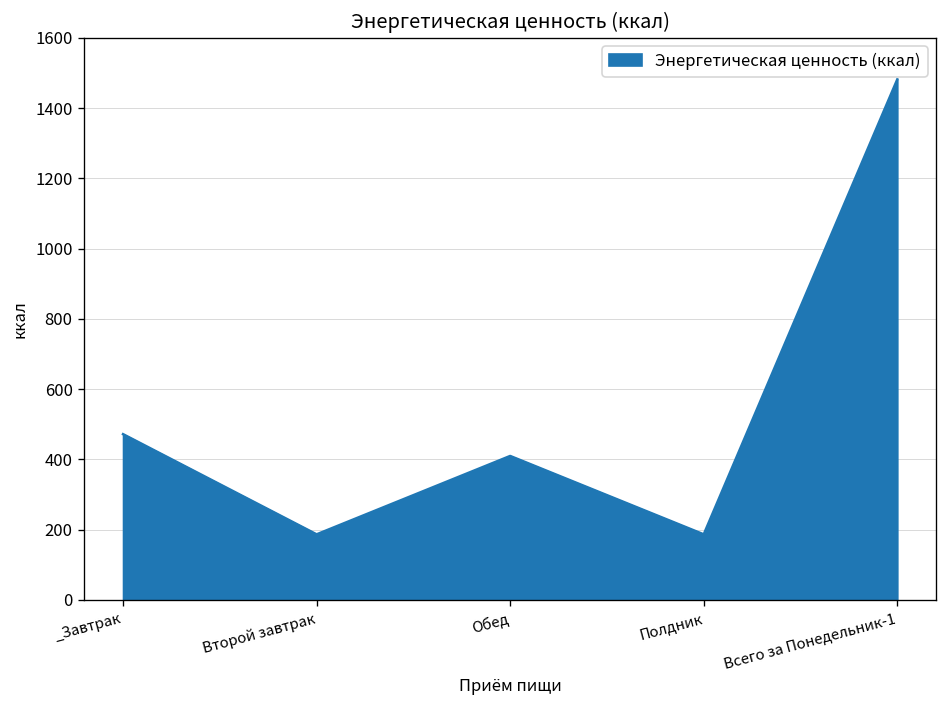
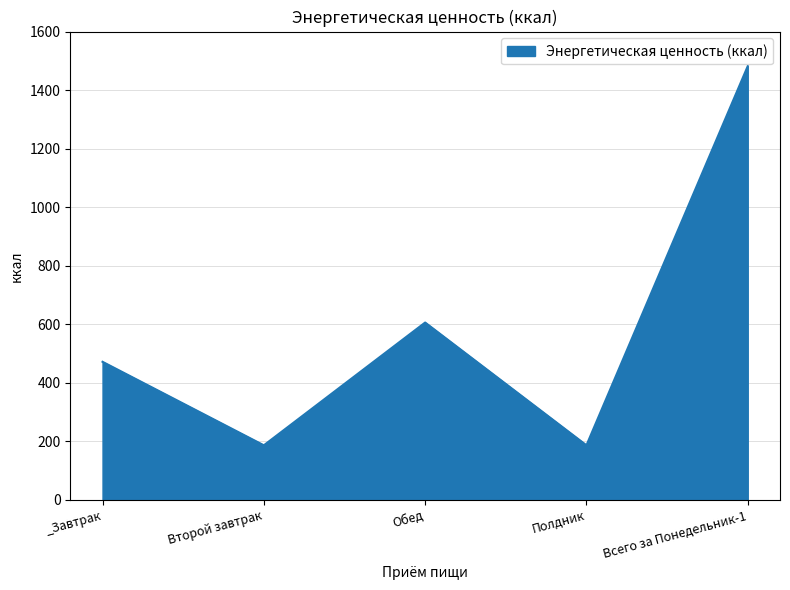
Обед: 410 -> 610
